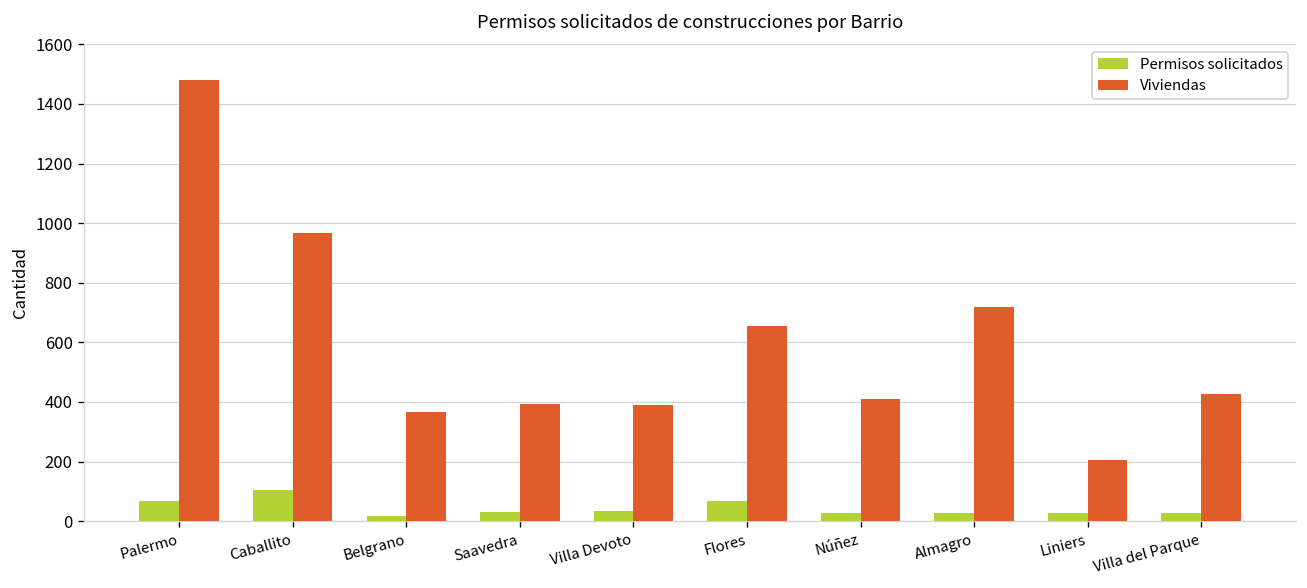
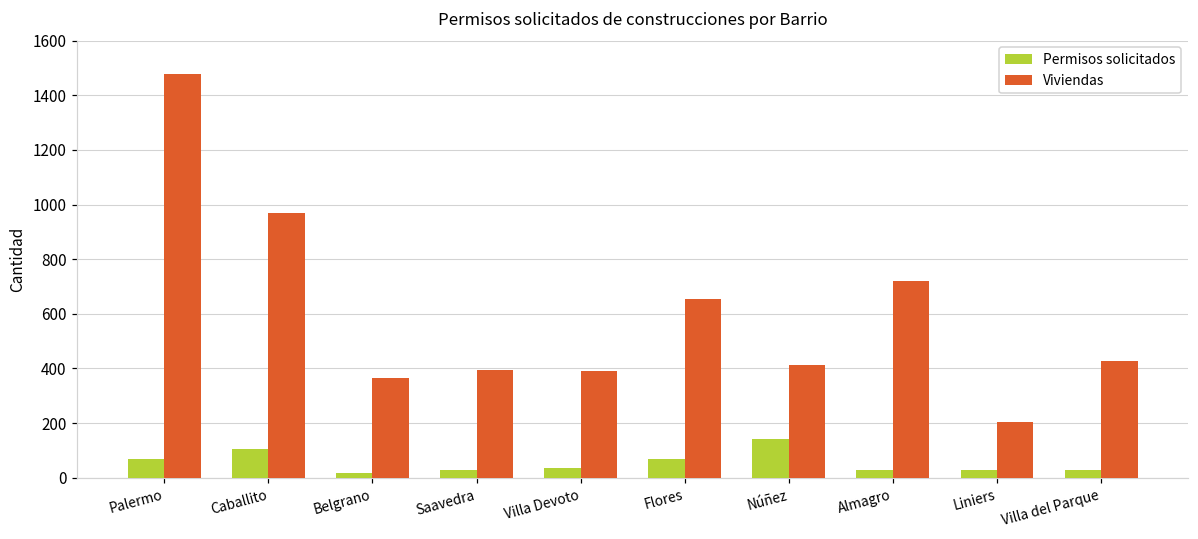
Permisos solicitados, Núñez: 30 -> 140
